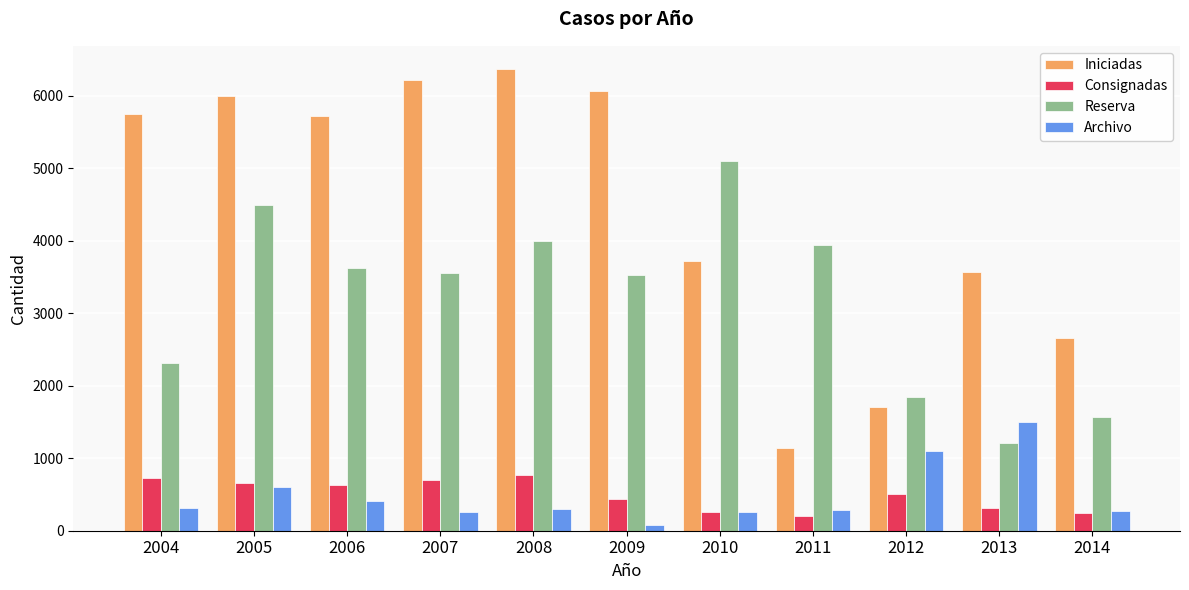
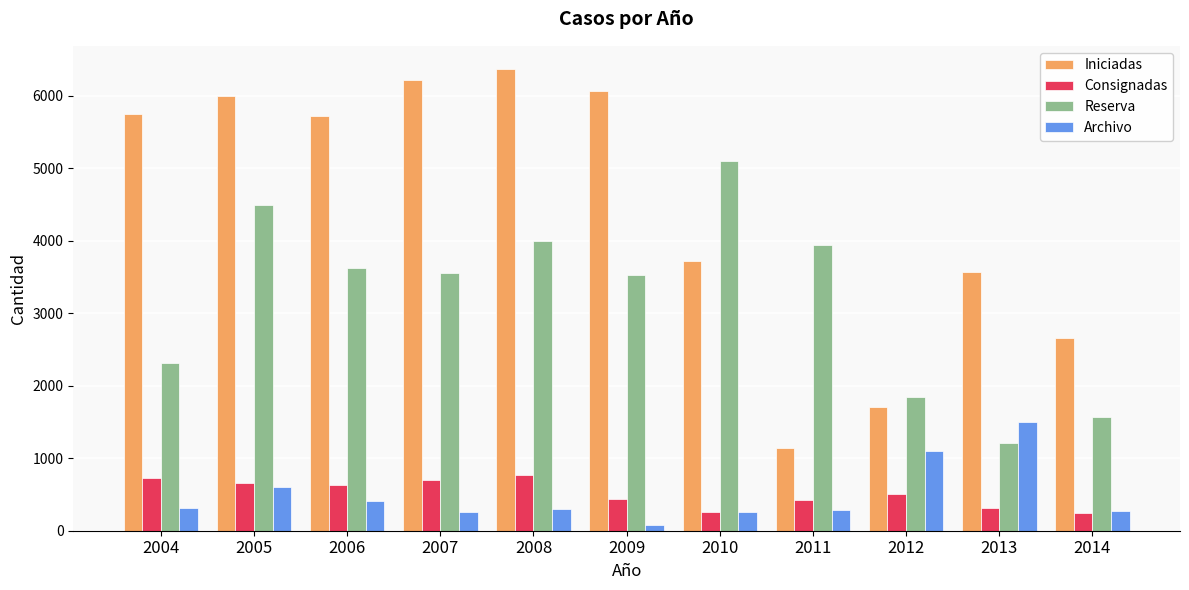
Consignadas, 2011: 200 -> 400
